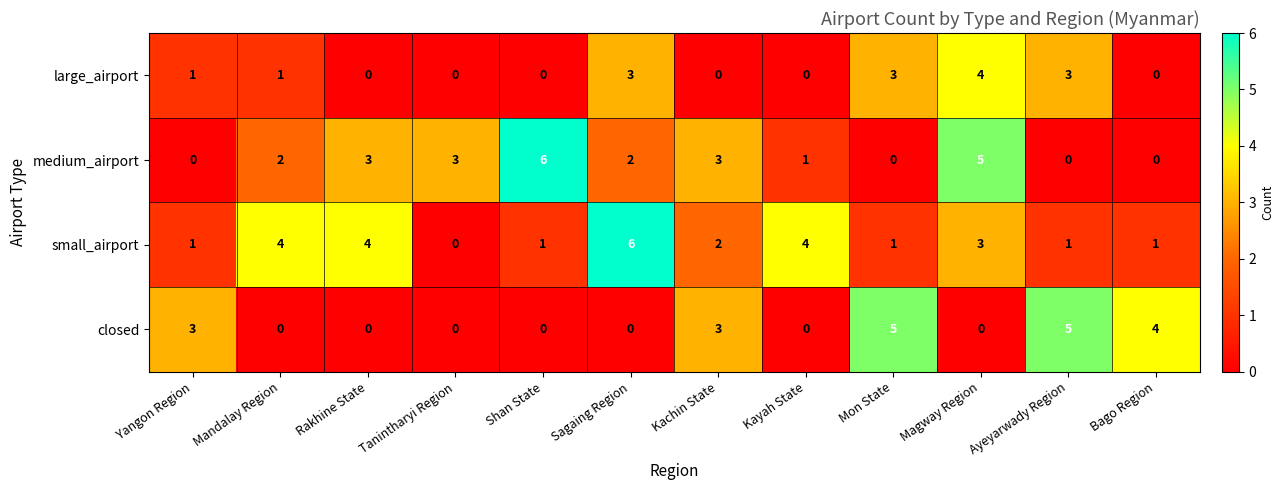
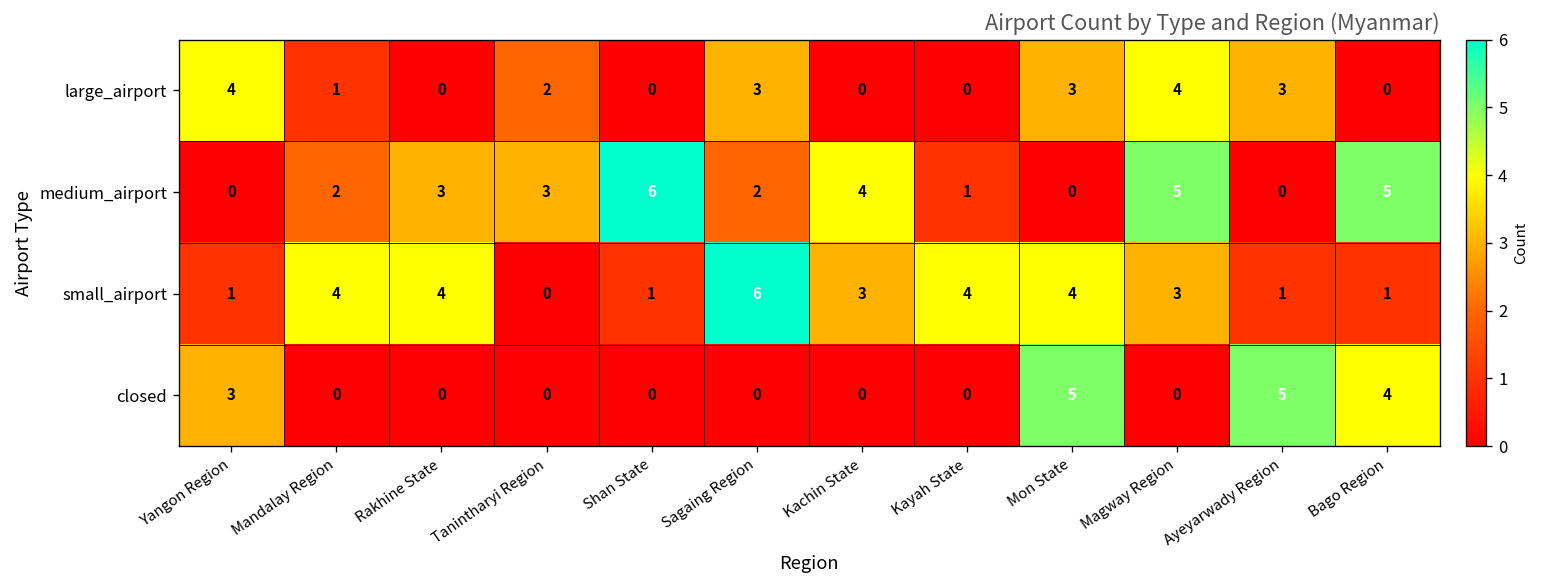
large_airport, Yangon Region: 1 -> 4
large_airport, Tanintharyi Region: 0 -> 2
medium_airport, Kachin State: 3 -> 4
medium_airport, Bago Region: 0 -> 5
small_airport, Kachin State: 2 -> 3
small_airport, Mon State: 1 -> 4
closed, Kachin State: 3 -> 0
